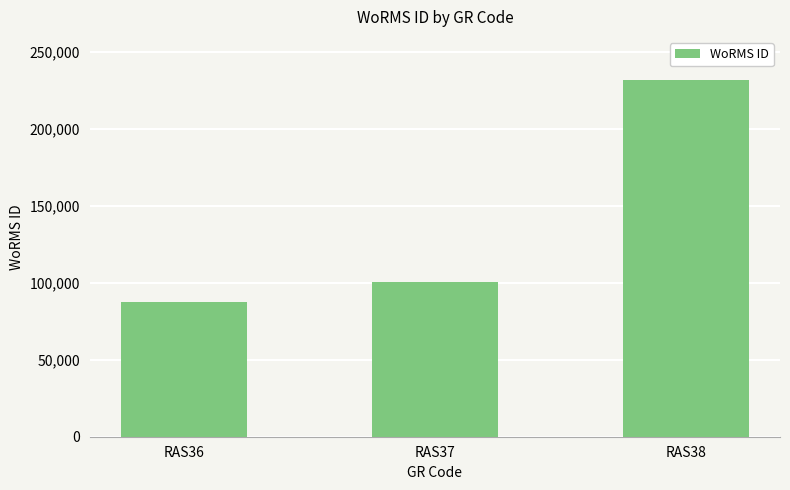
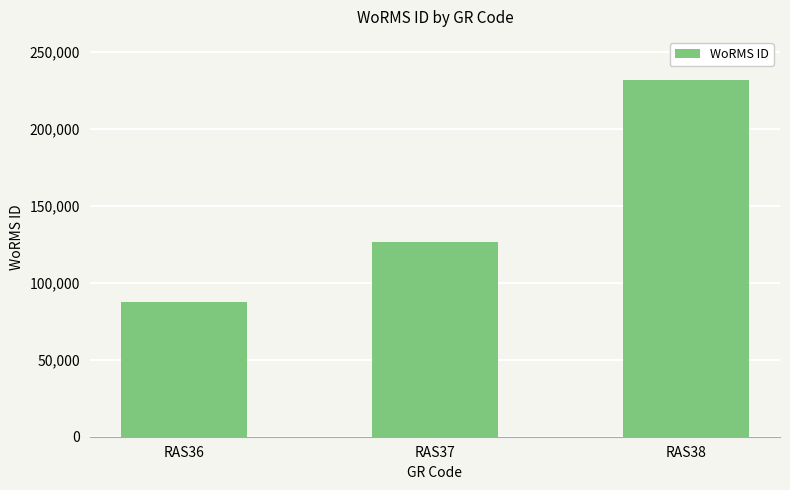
RAS37: 101,000 -> 127,000
